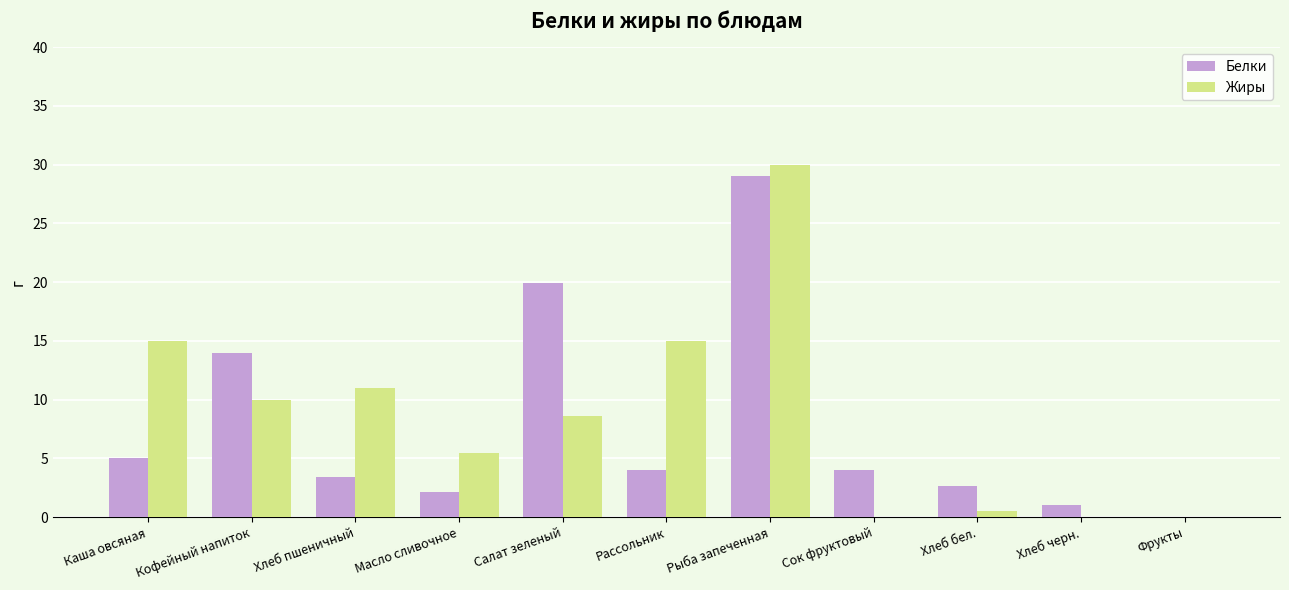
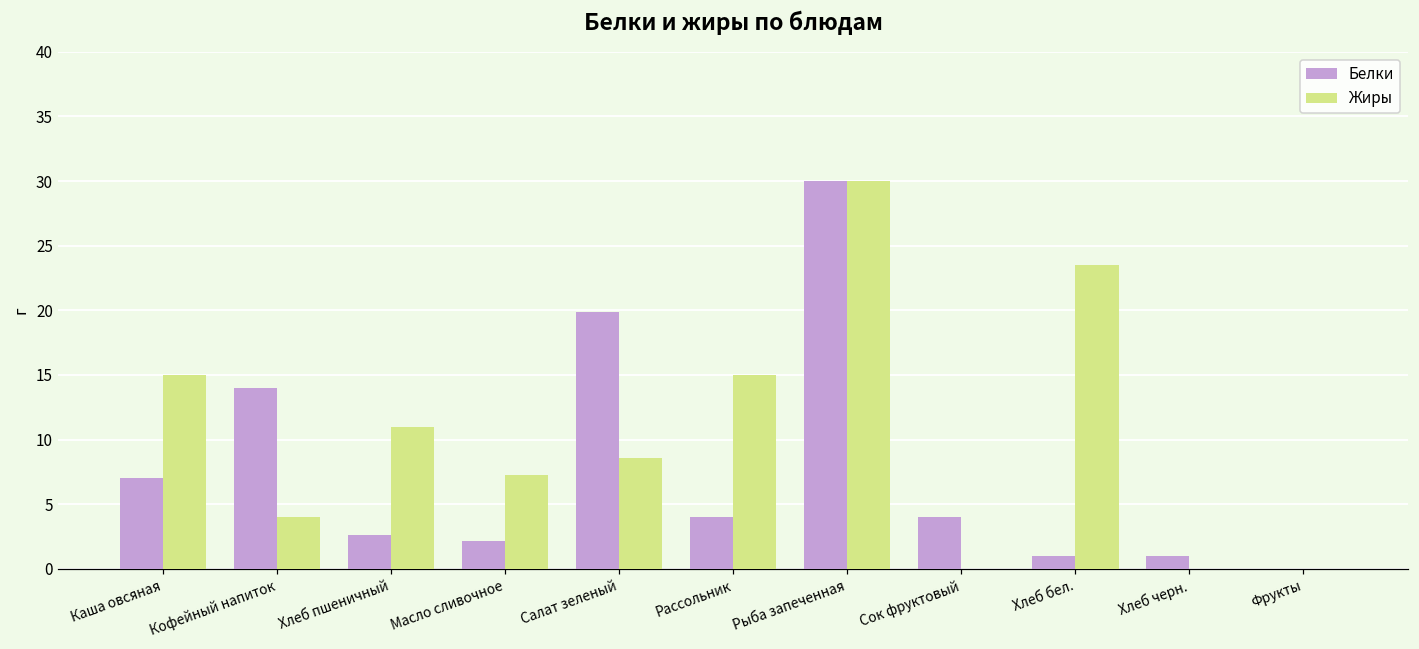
Белки, Каша овсяная: 5 -> 7
Жиры, Кофейный напиток: 10 -> 4
Белки, Хлеб пшеничный: 3.4 -> 2.6
Жиры, Масло сливочное: 5.5 -> 7.3
Белки, Рыба запеченная: 29 -> 30
Белки, Хлеб бел.: 2.6 -> 1.0
Жиры, Хлеб бел.: 0.5 -> 23.5
